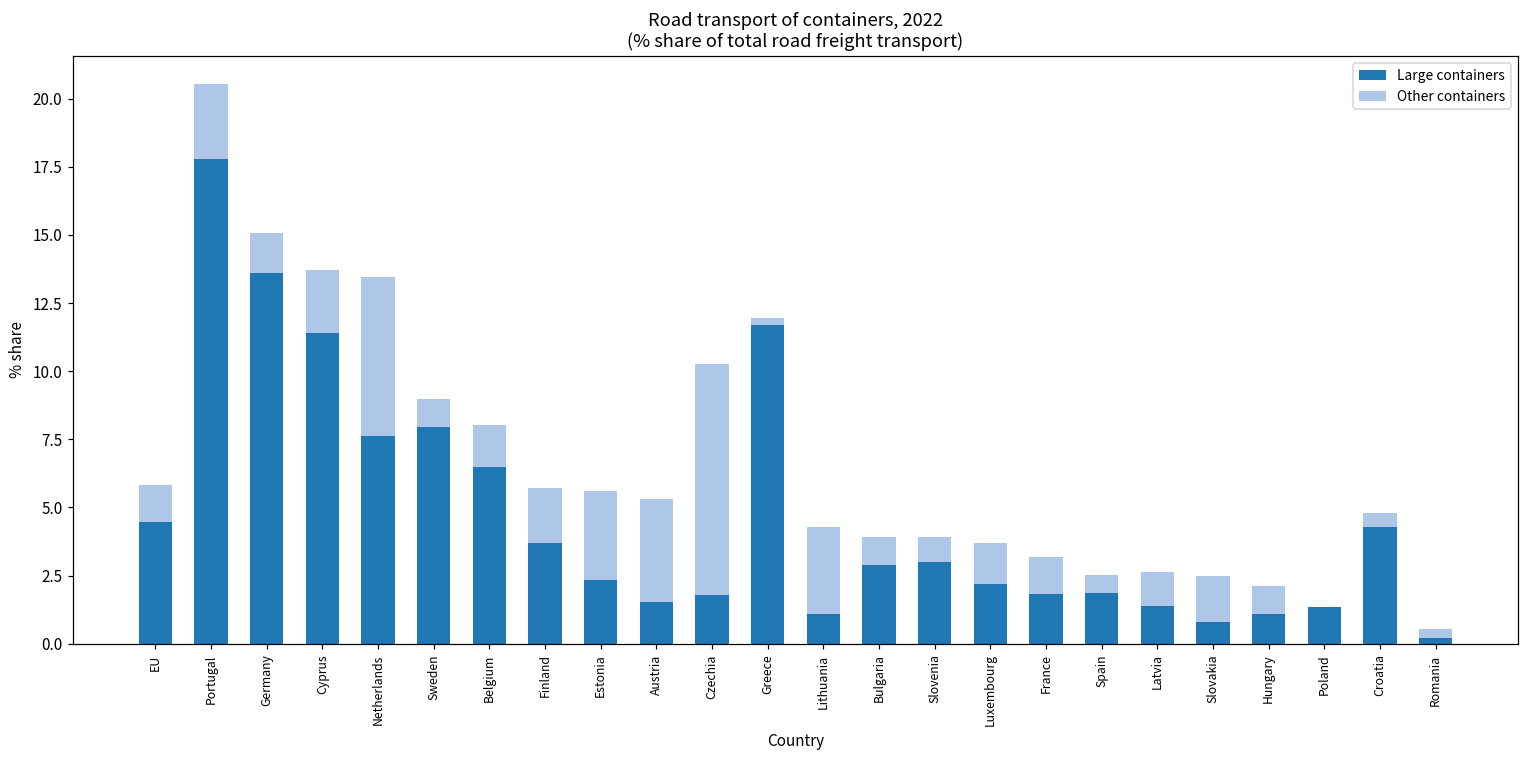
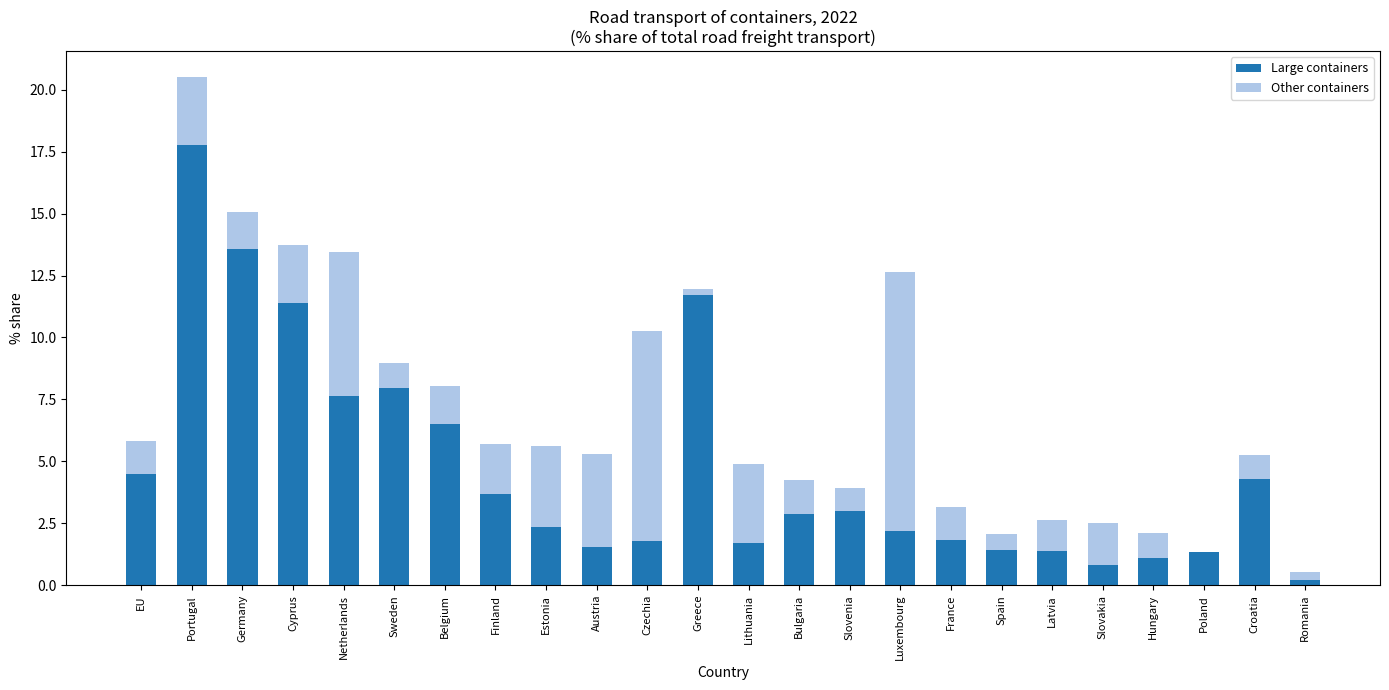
Large containers, Lithuania: 1.1 -> 1.7
Other containers, Bulgaria: 1.0 -> 1.3
Other containers, Luxembourg: 1.5 -> 10.5
Large containers, Spain: 1.9 -> 1.4
Other containers, Croatia: 0.5 -> 1.0
